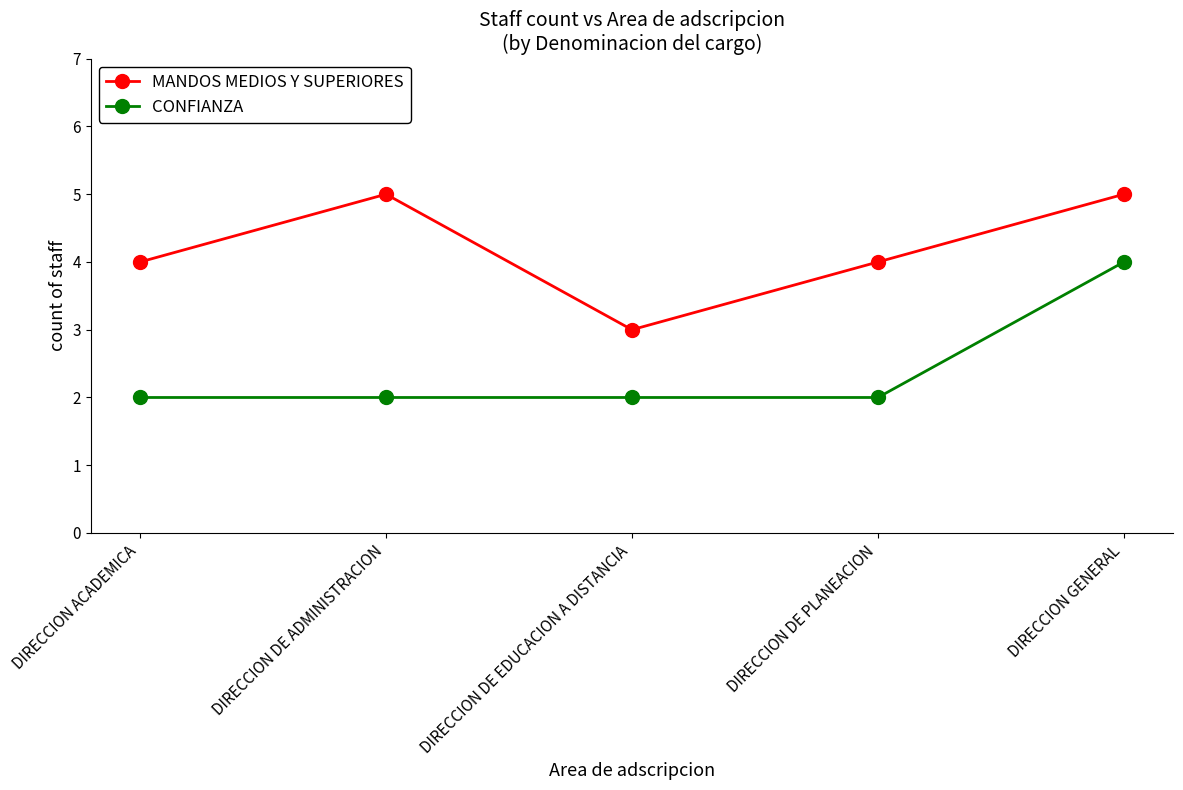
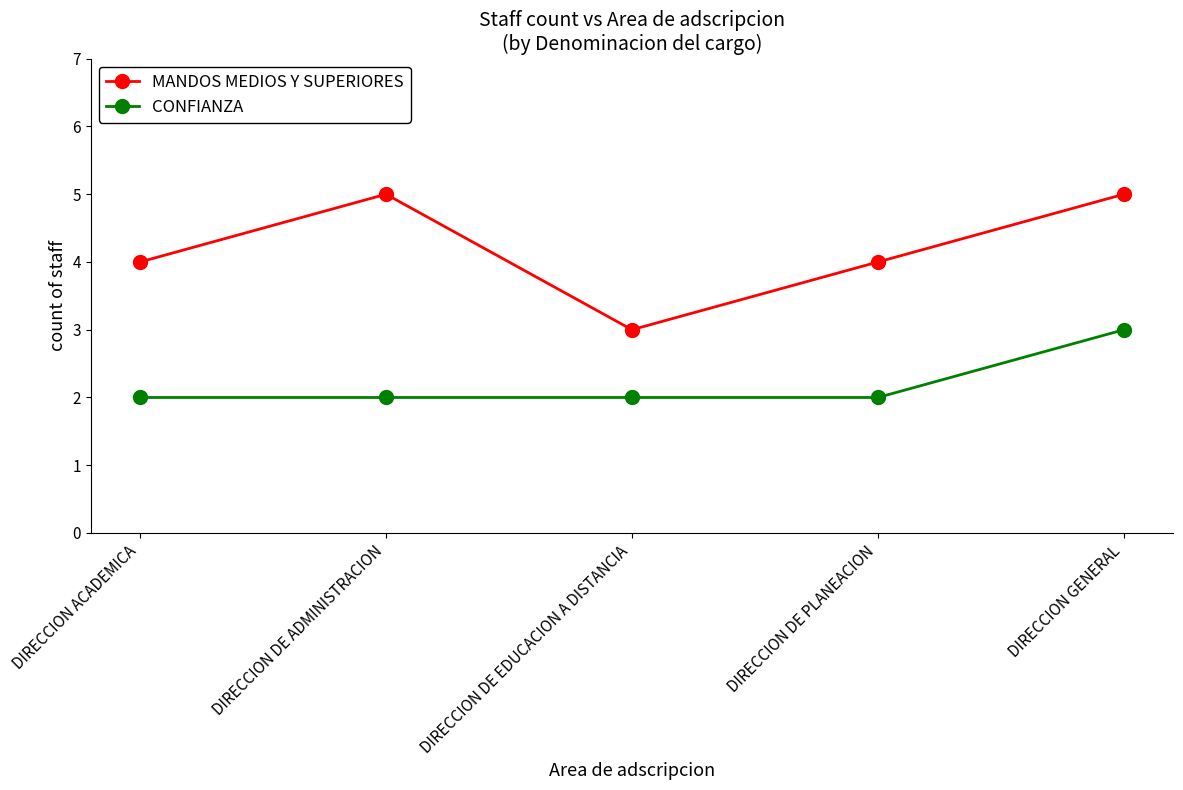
CONFIANZA, DIRECCION GENERAL: 4 -> 3
